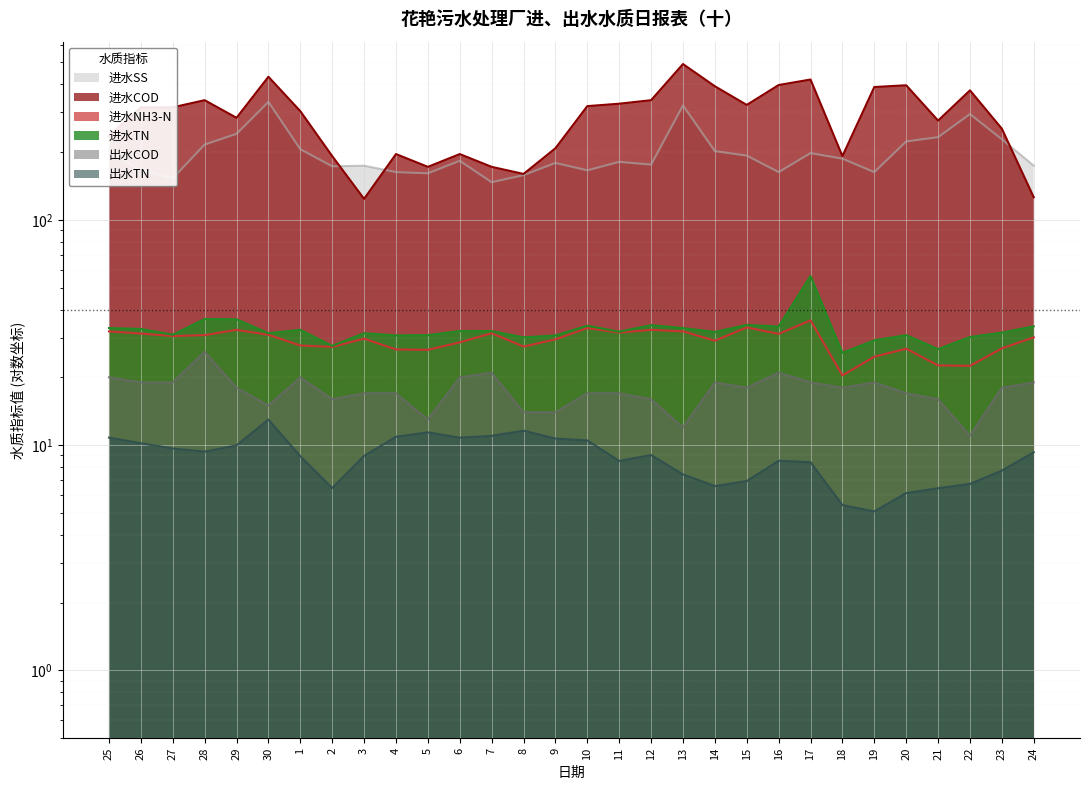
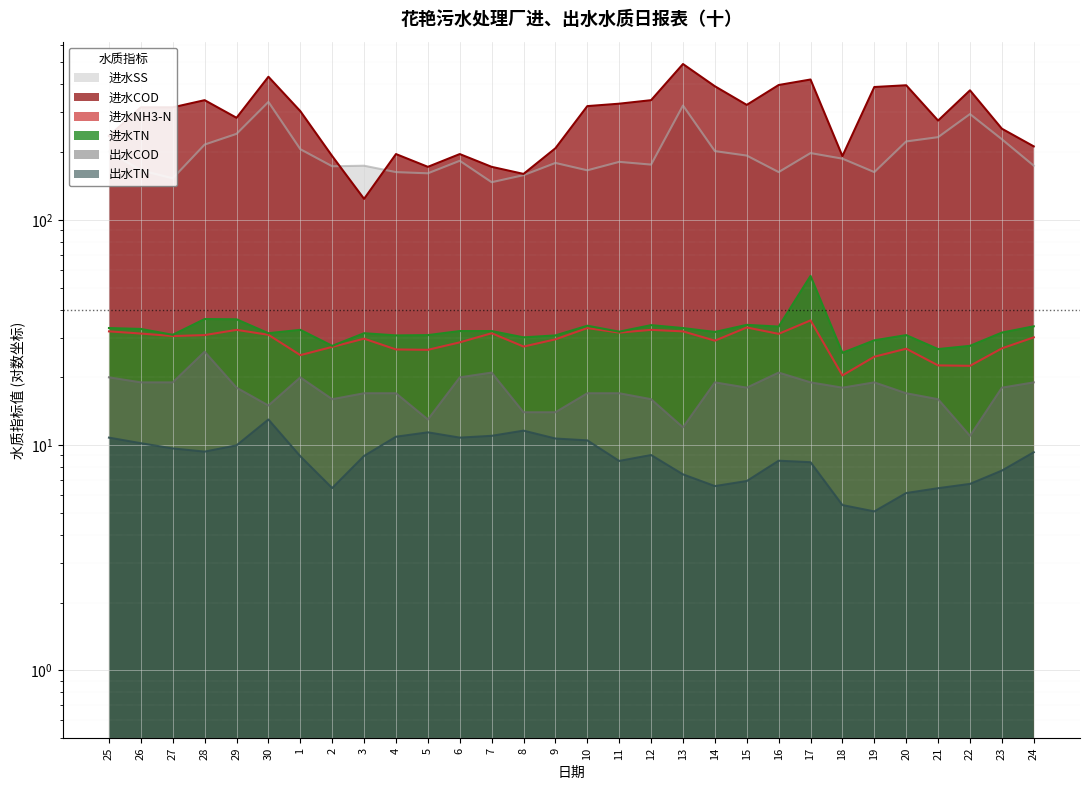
进水NH3-N, 1: 28 -> 25
进水TN, 22: 30 -> 28
进水COD, 24: 130 -> 210
